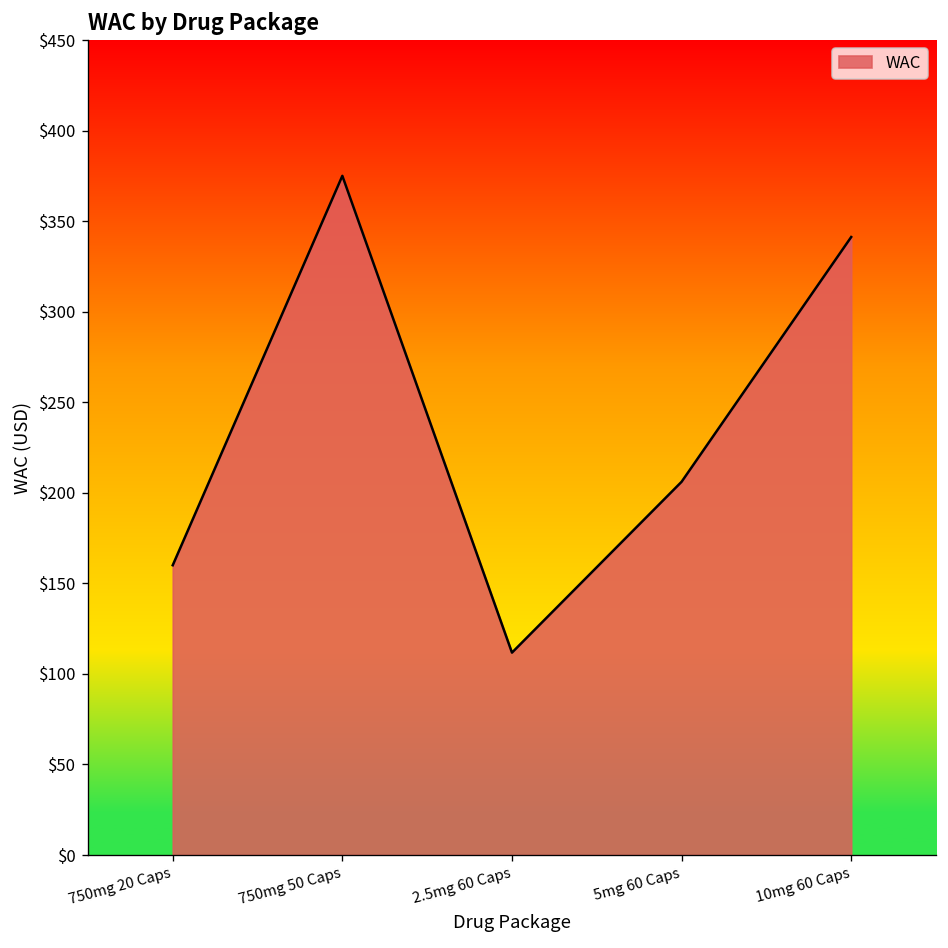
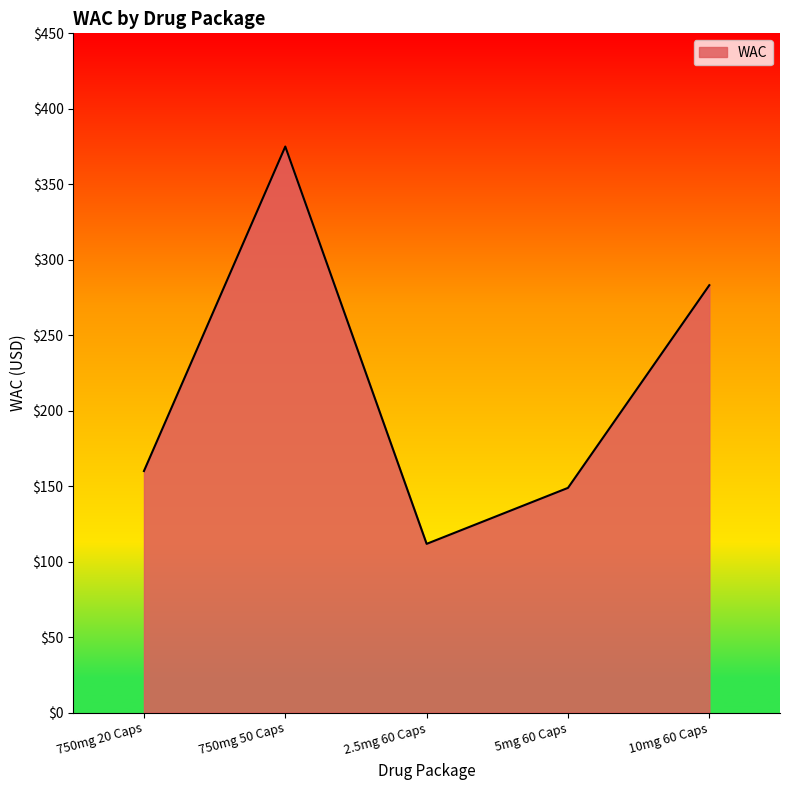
5mg 60 Caps: $206 -> $149
10mg 60 Caps: $341 -> $283
